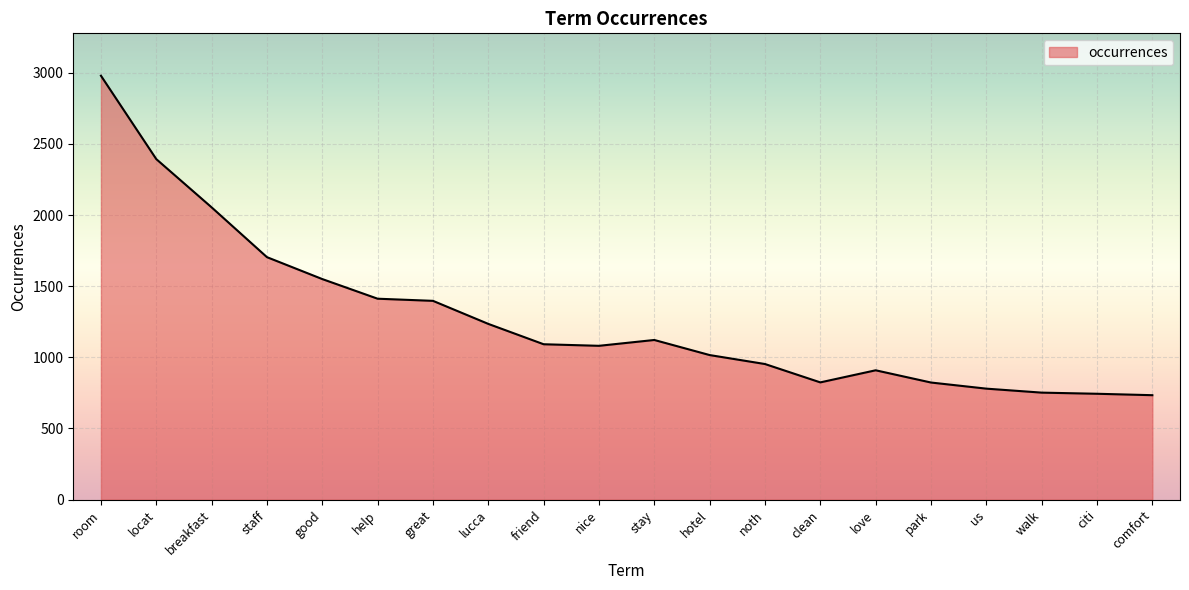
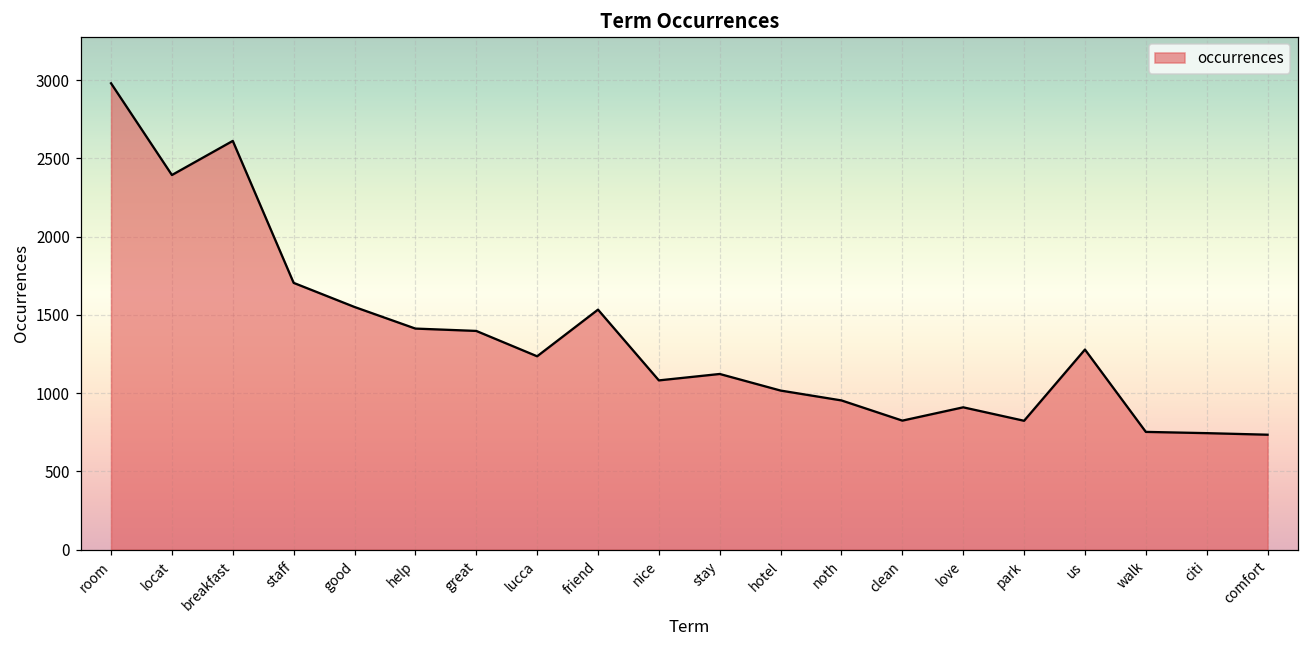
breakfast: 2050 -> 2610
friend: 1090 -> 1530
us: 780 -> 1280
